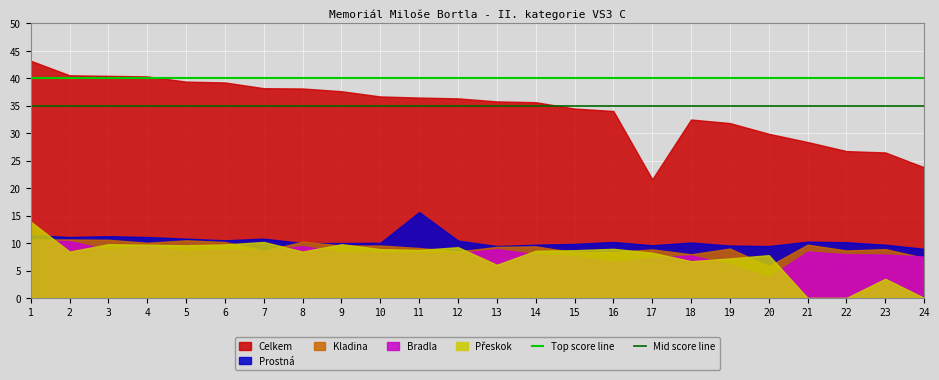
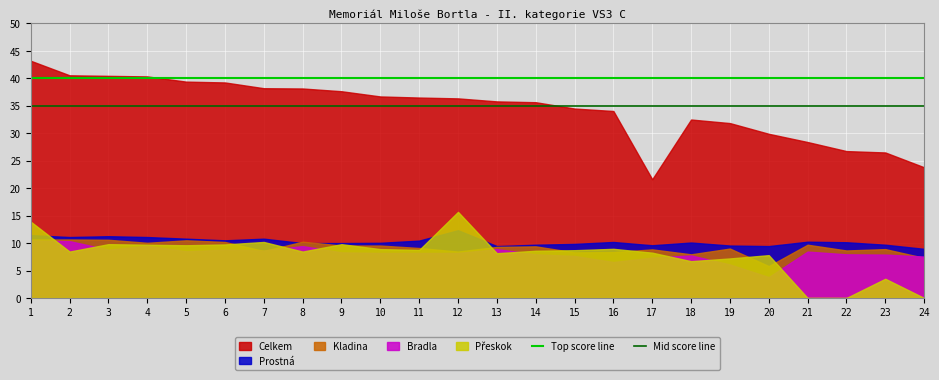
Prostná, 11: 16 -> 10
Prostná, 12: 10 -> 12
Přeskok, 12: 9 -> 16
Přeskok, 13: 6 -> 8
